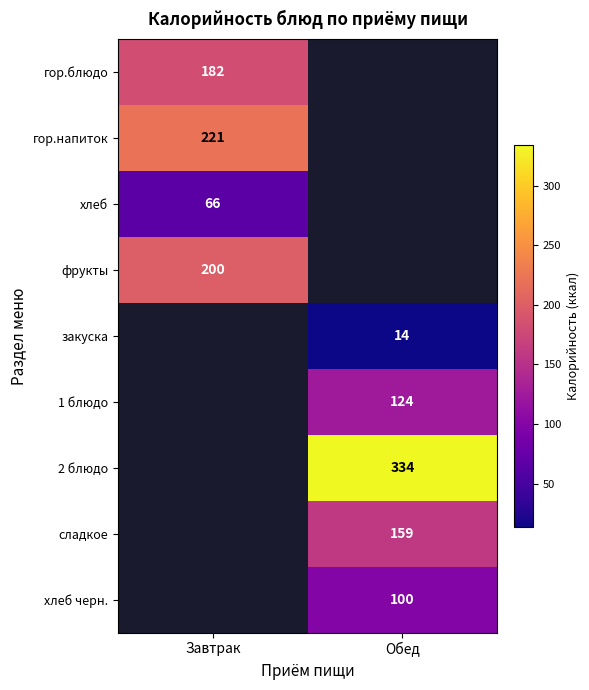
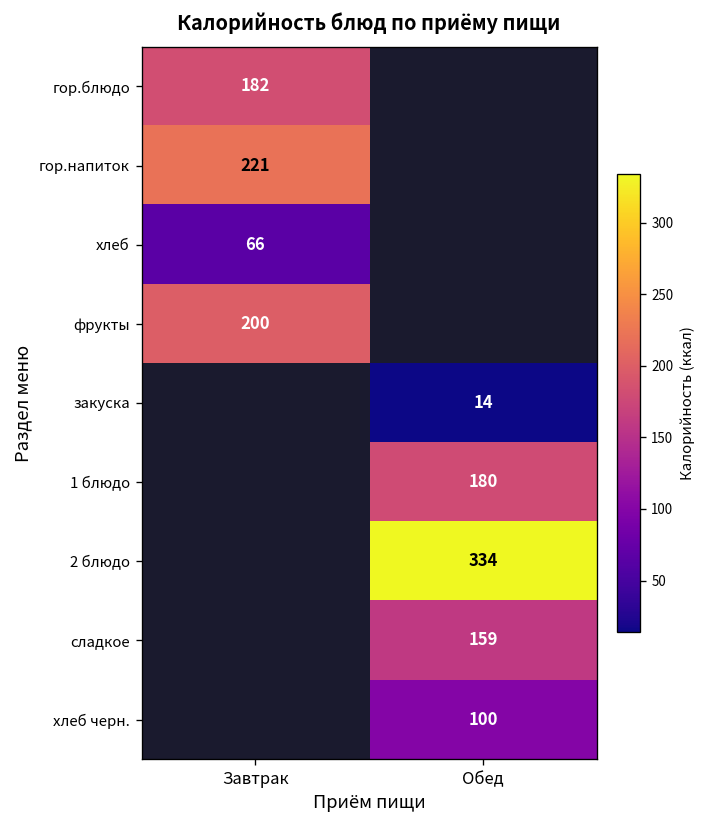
1 блюдо, Обед: 124 -> 180
